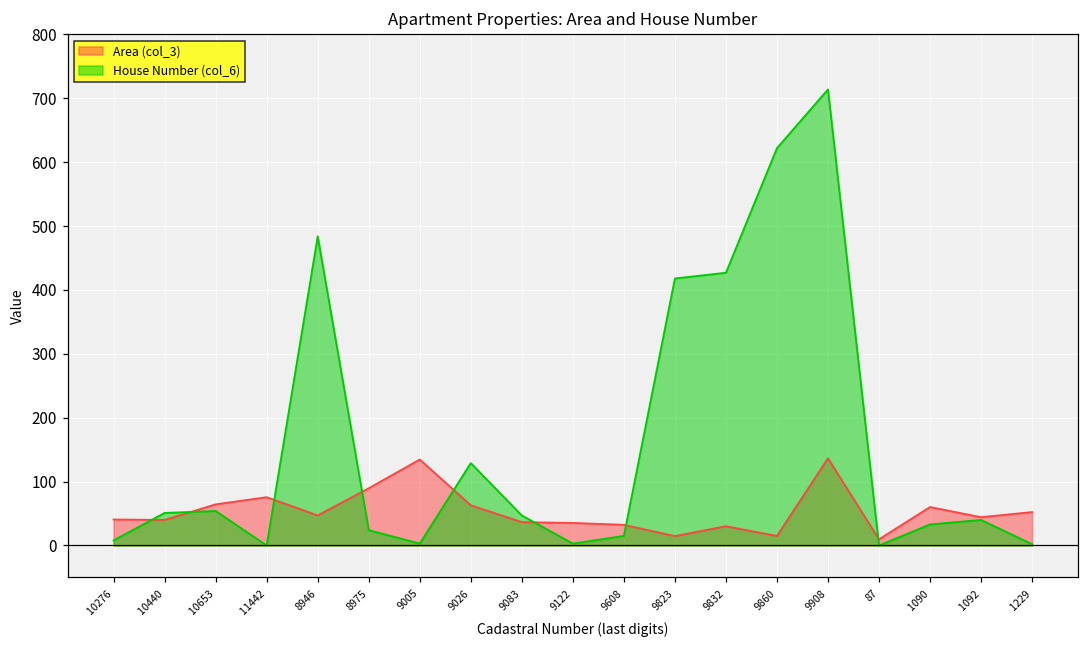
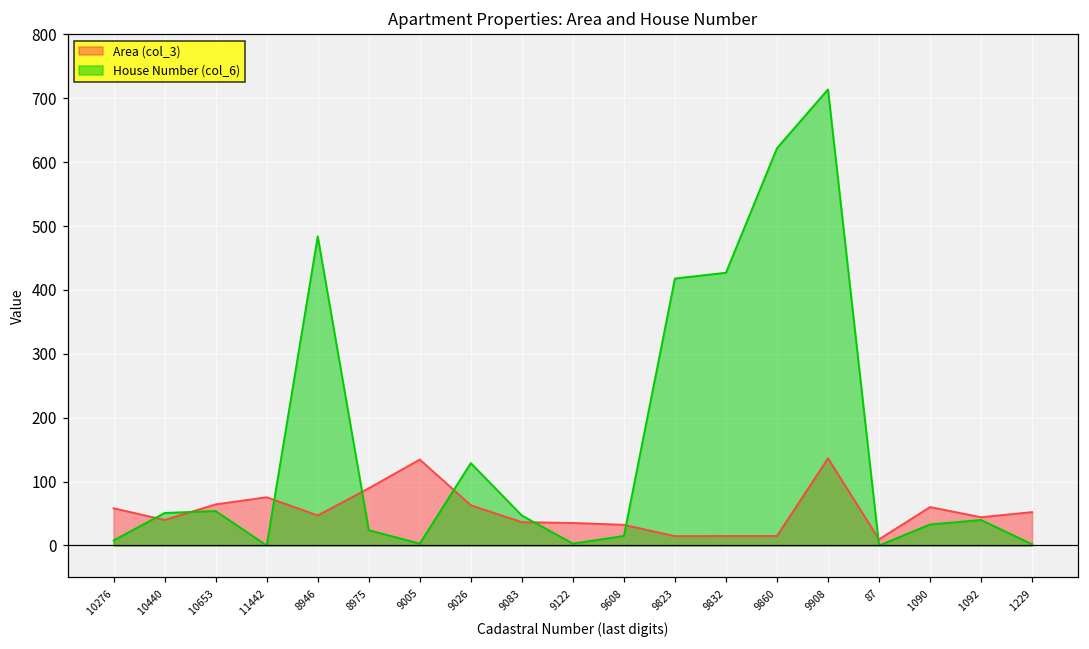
Area (col_3), 10276: 40 -> 60
Area (col_3), 9832: 30 -> 10
